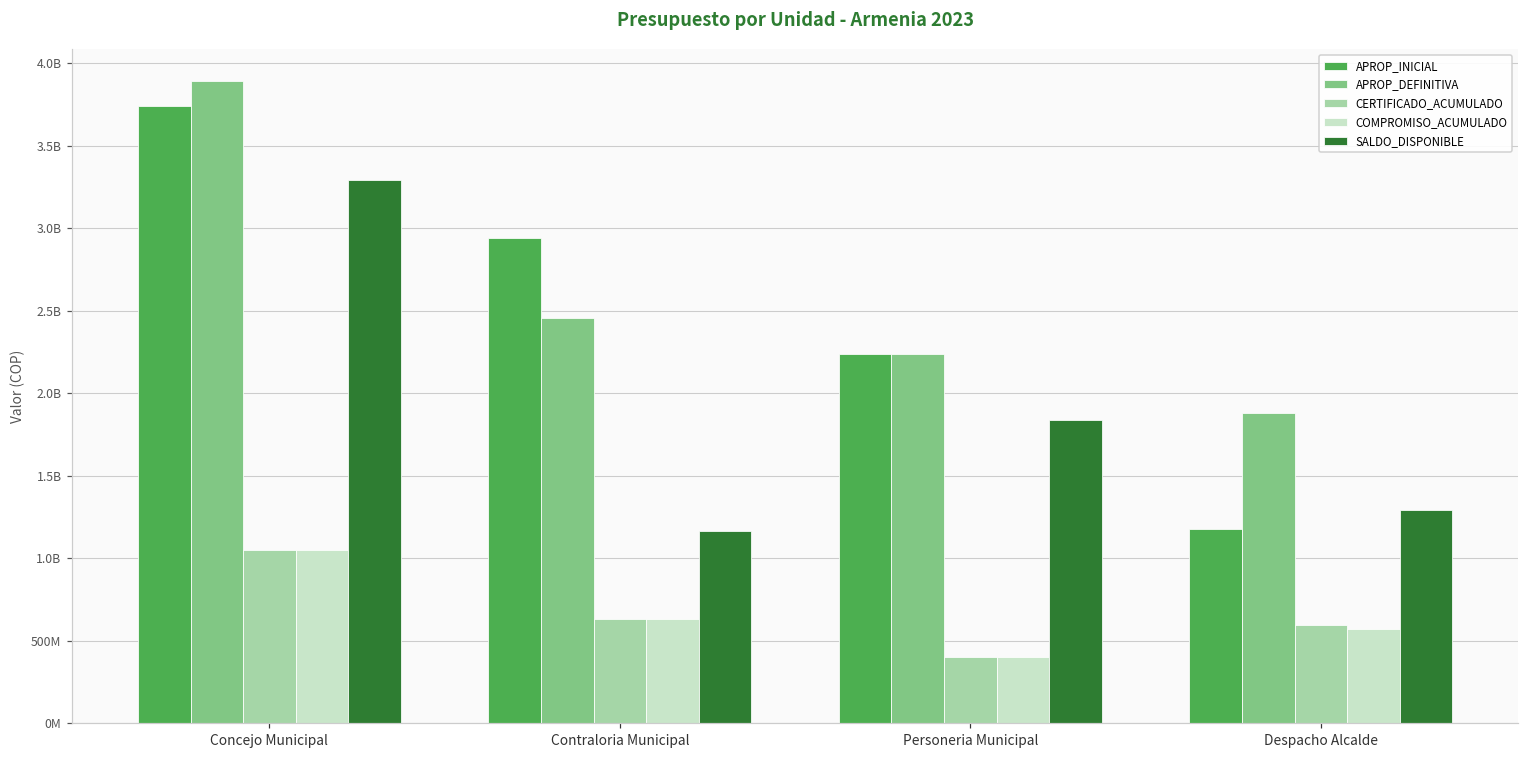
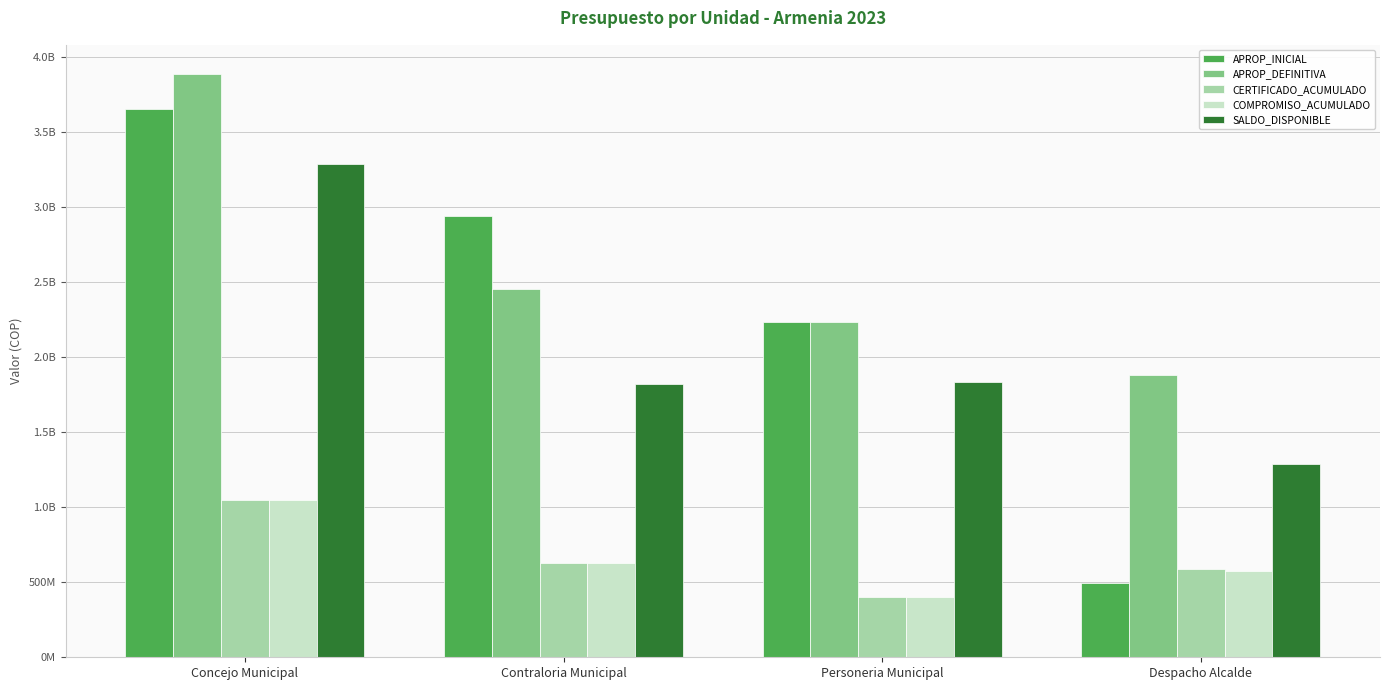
APROP_INICIAL, Concejo Municipal: 3740000000 -> 3660000000
SALDO_DISPONIBLE, Contraloria Municipal: 1160000000 -> 1820000000
APROP_INICIAL, Despacho Alcalde: 1180000000 -> 490000000
